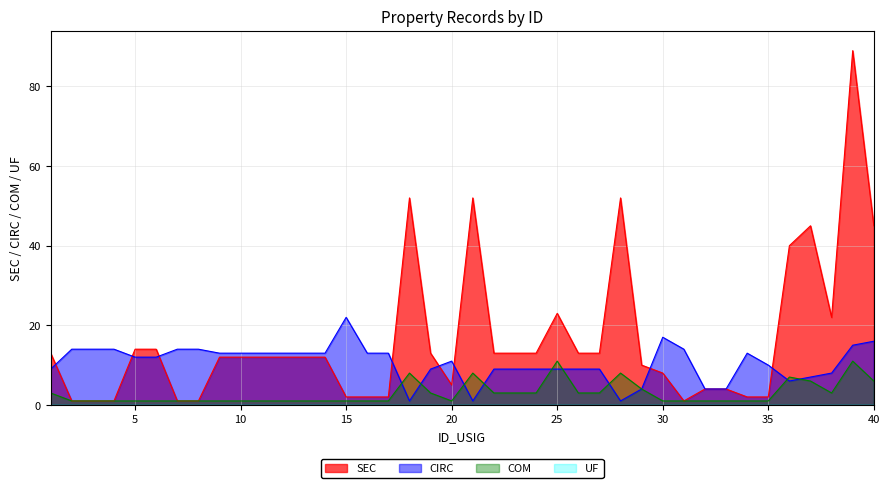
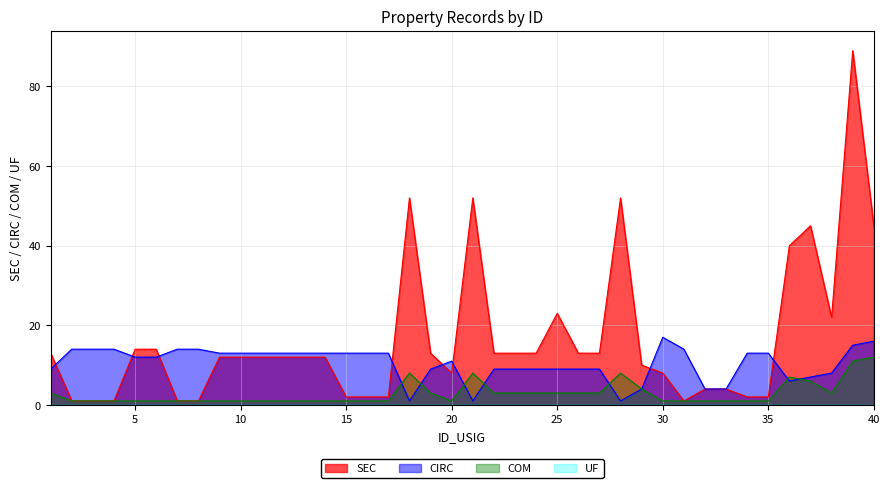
CIRC, 15: 22 -> 13
SEC, 20: 5 -> 8
COM, 25: 11 -> 3
CIRC, 35: 10 -> 13
COM, 40: 6 -> 12
